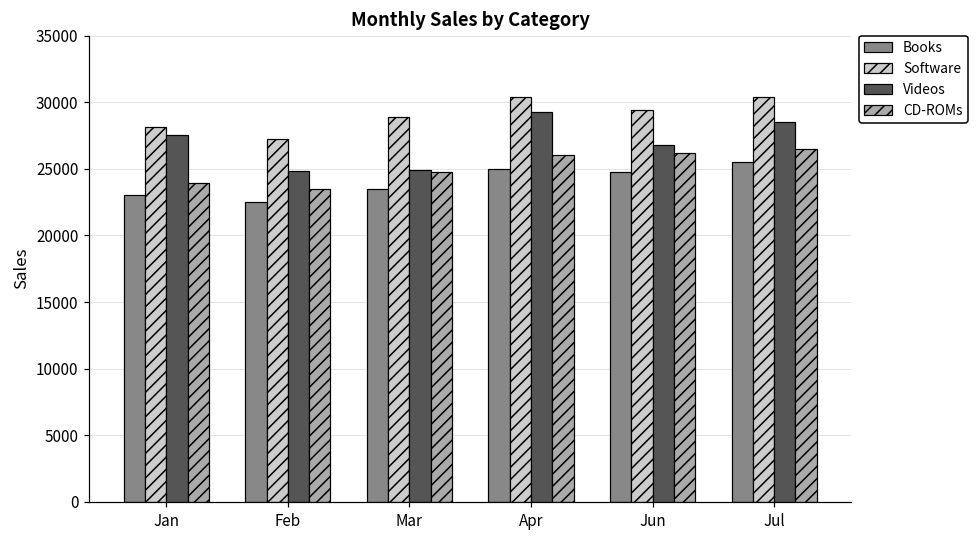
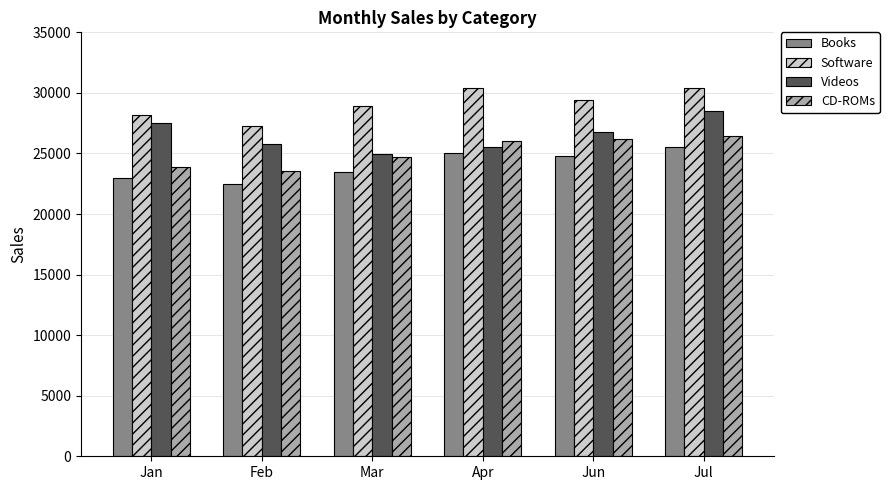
Videos, Feb: 24900 -> 25800
Videos, Apr: 29300 -> 25500
